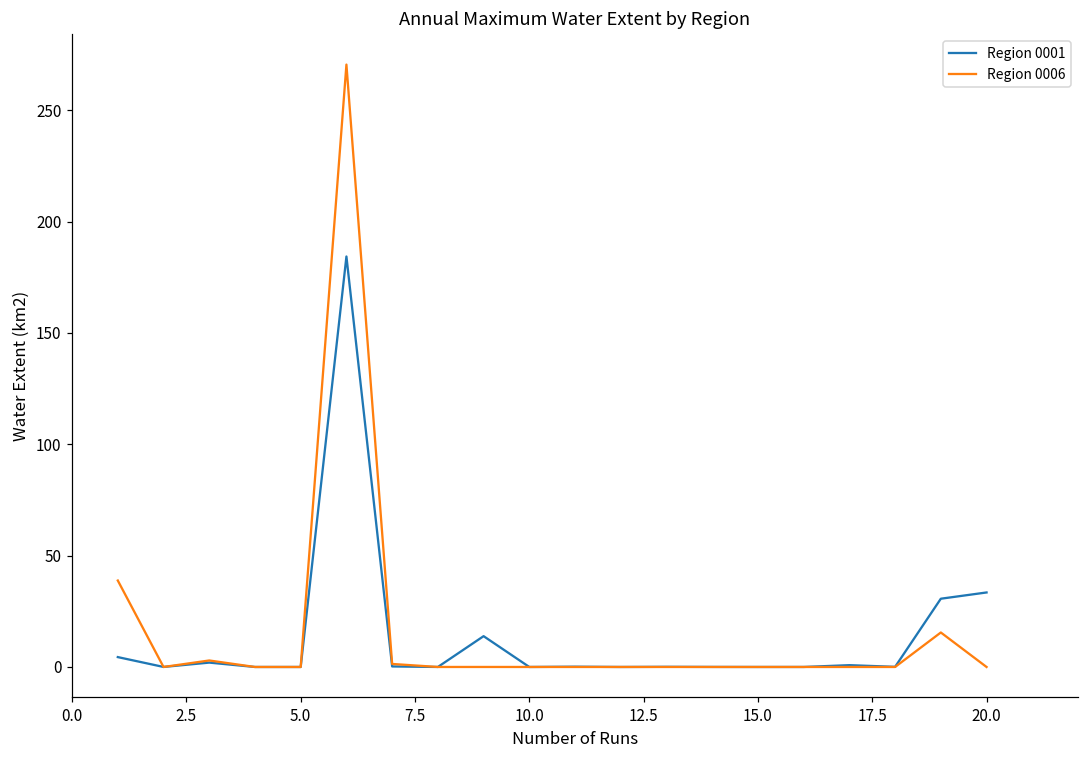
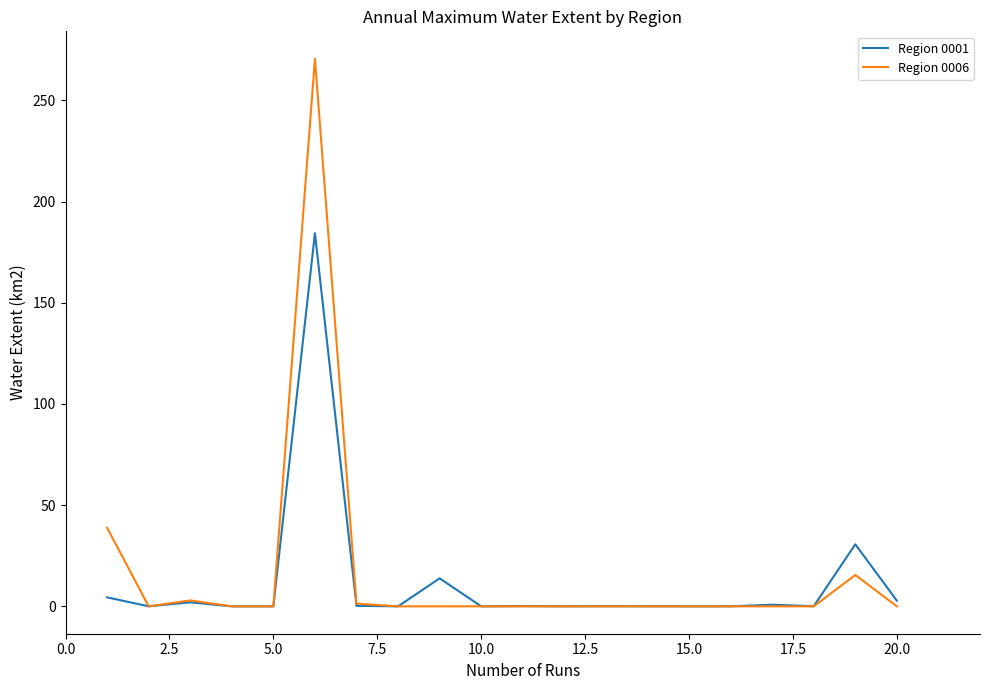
Region 0001, 20.0: 33 -> 3
